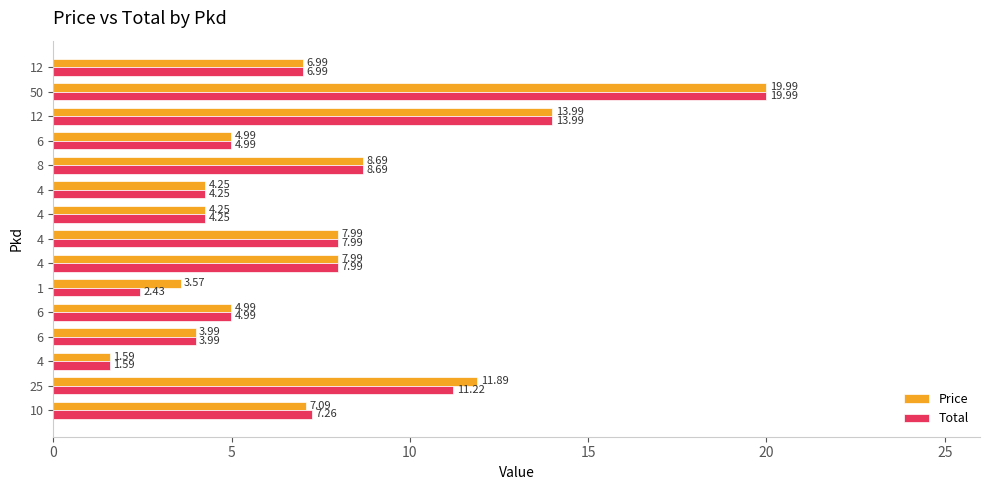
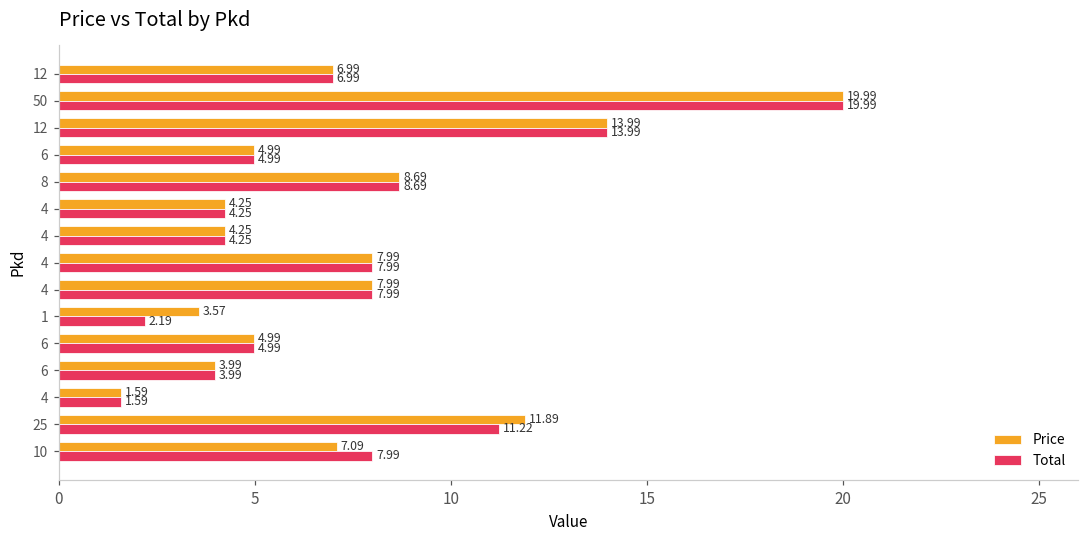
Total, 1: 2.43 -> 2.19
Total, 10: 7.26 -> 7.99
